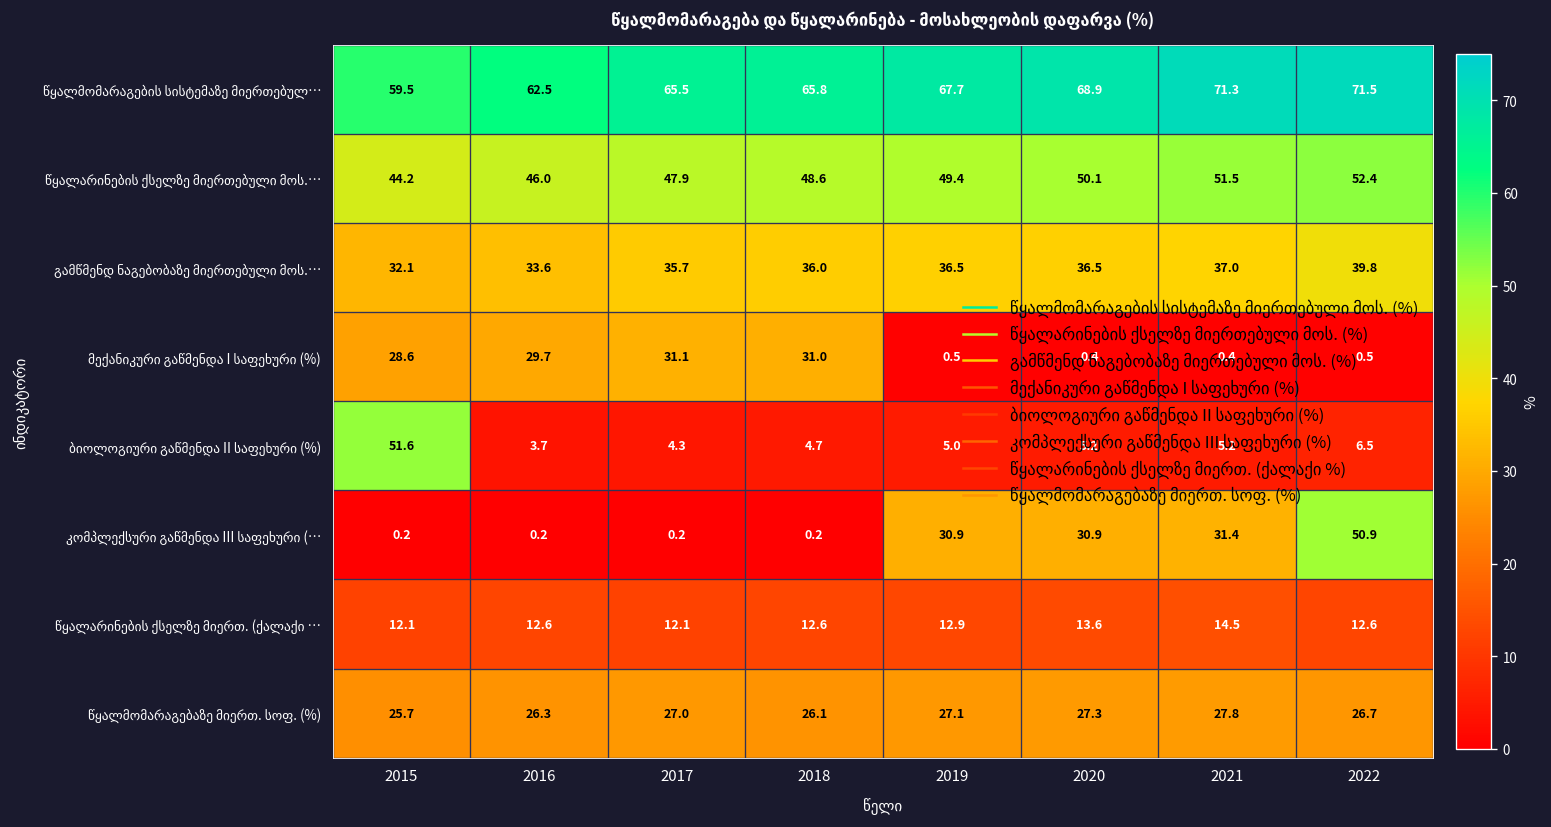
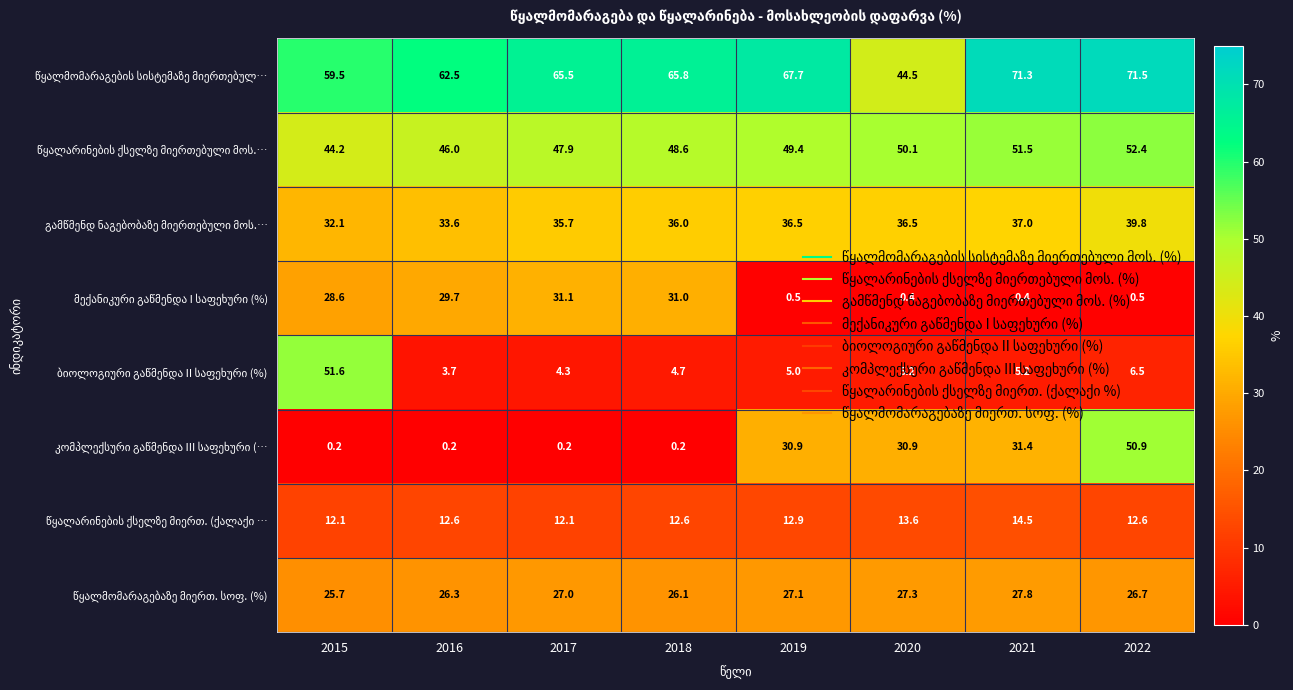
წყალმომარაგების სისტემაზე მიერთებულ…, 2020: 68.9 -> 44.5
